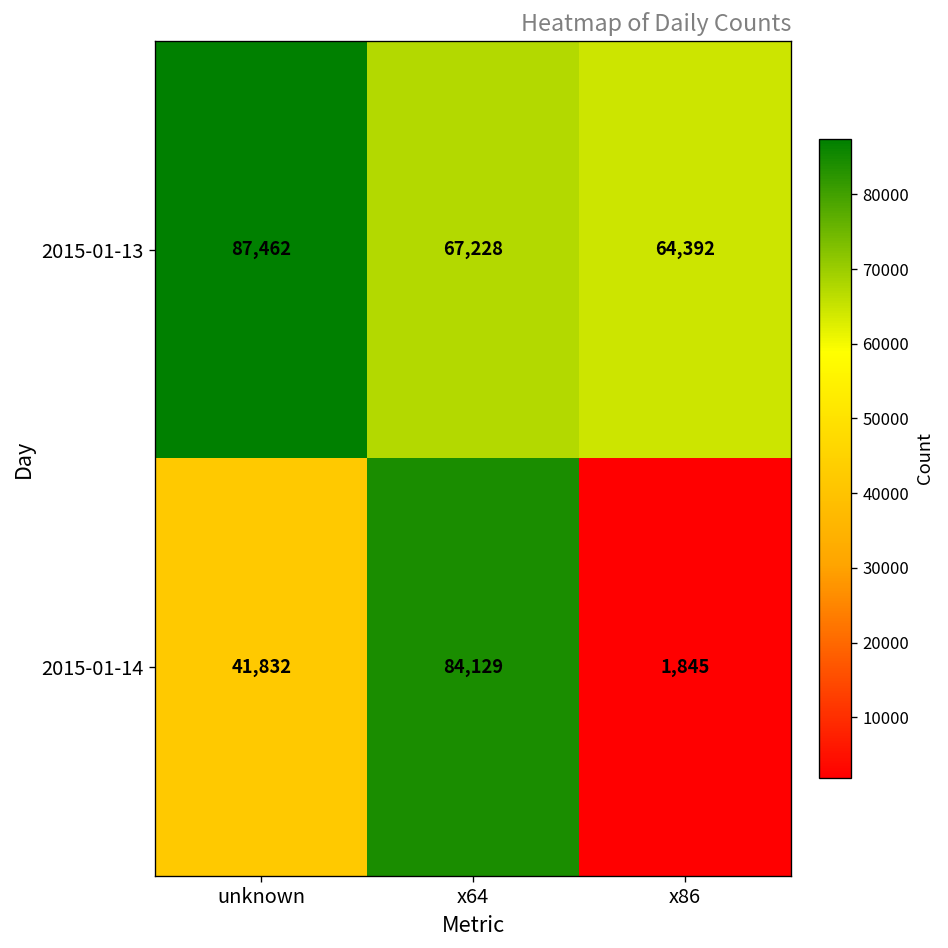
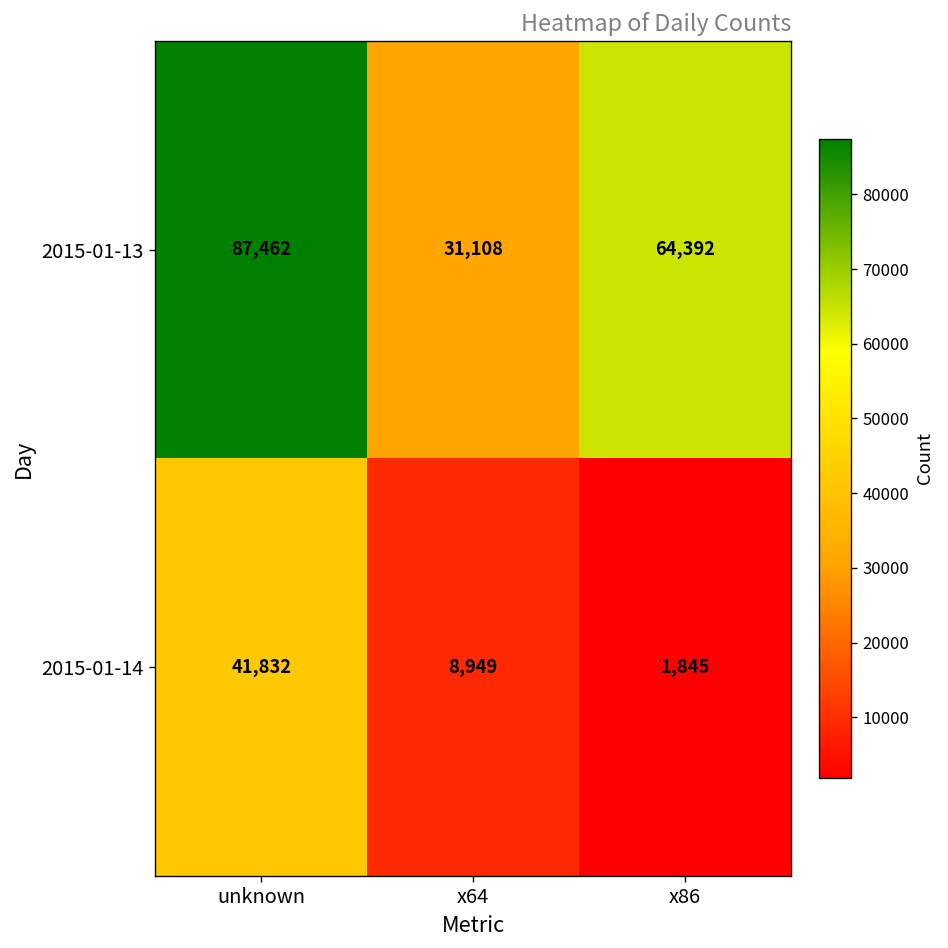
2015-01-13, x64: 67,228 -> 31,108
2015-01-14, x64: 84,129 -> 8,949
